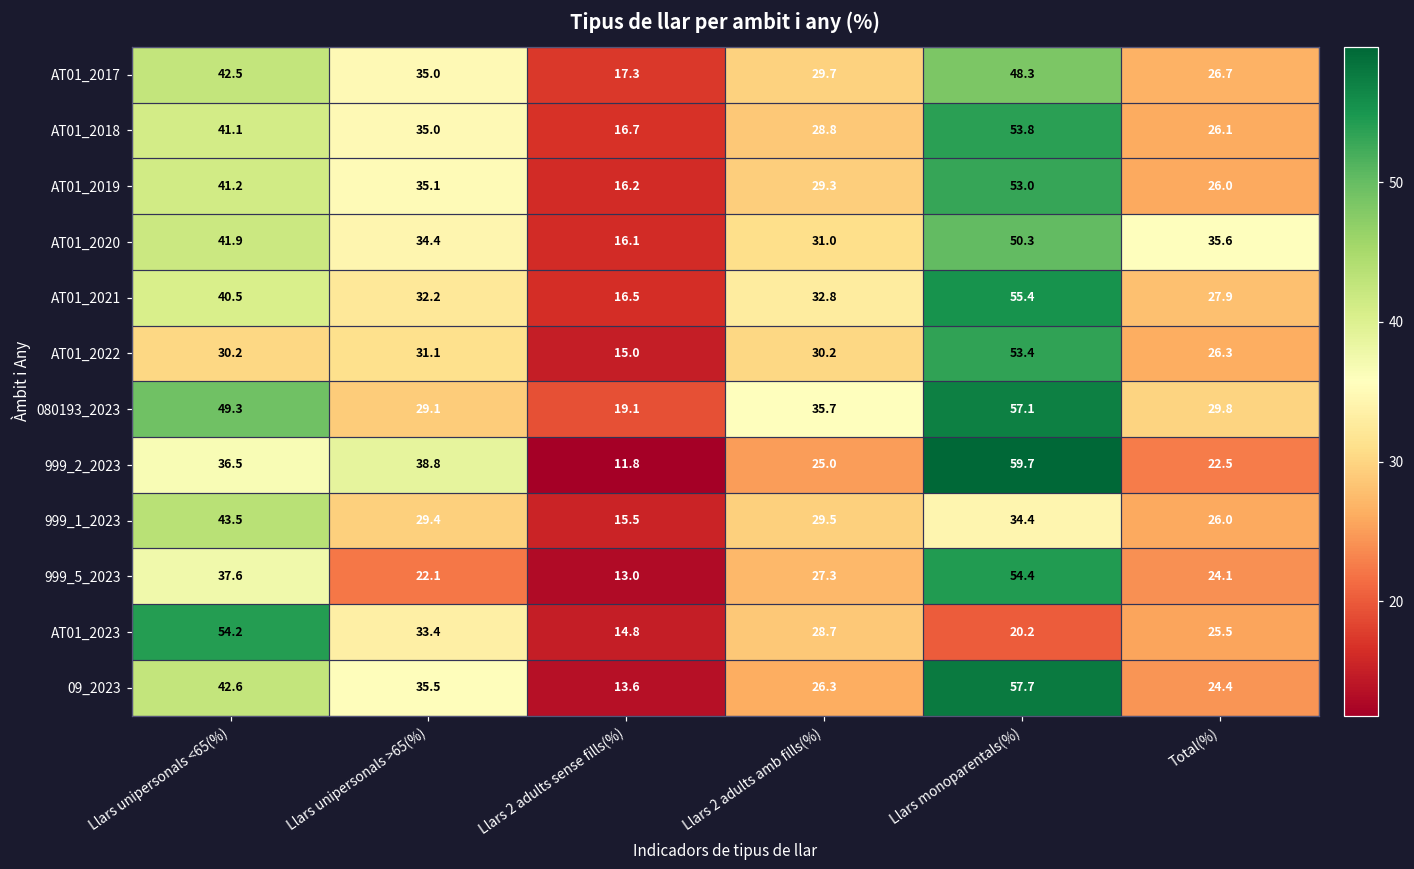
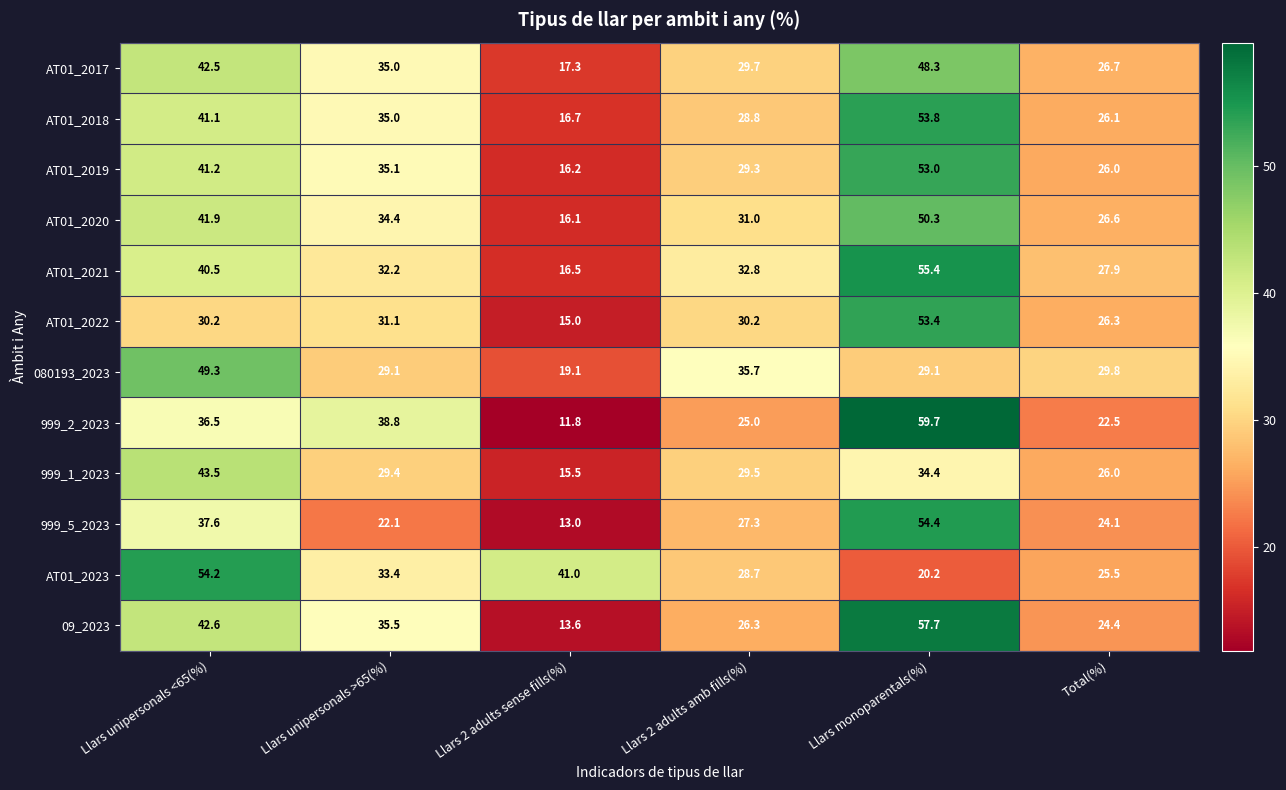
AT01_2020, Total(%): 35.6 -> 26.6
080193_2023, Llars monoparentals(%): 57.1 -> 29.1
AT01_2023, Llars 2 adults sense fills(%): 14.8 -> 41.0
